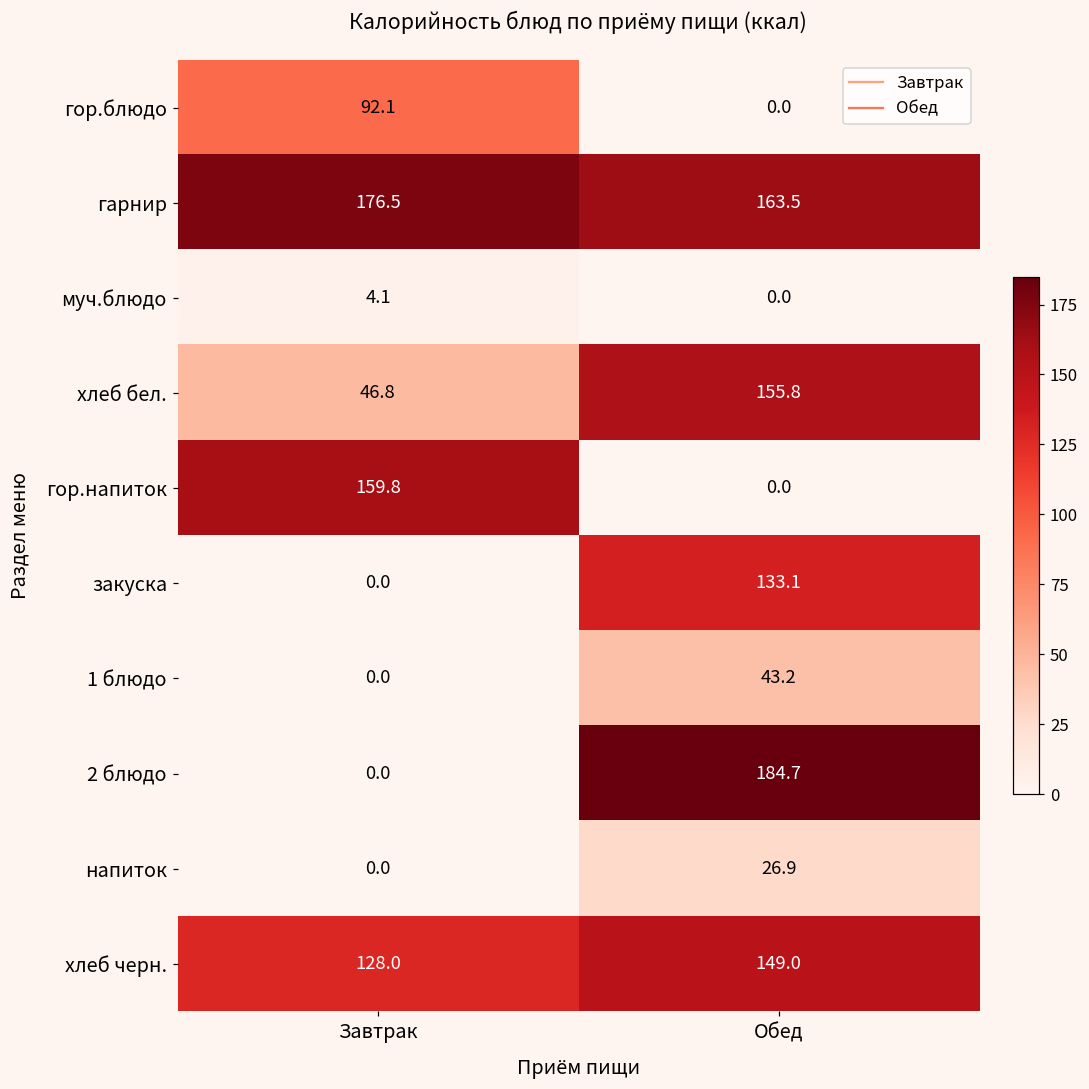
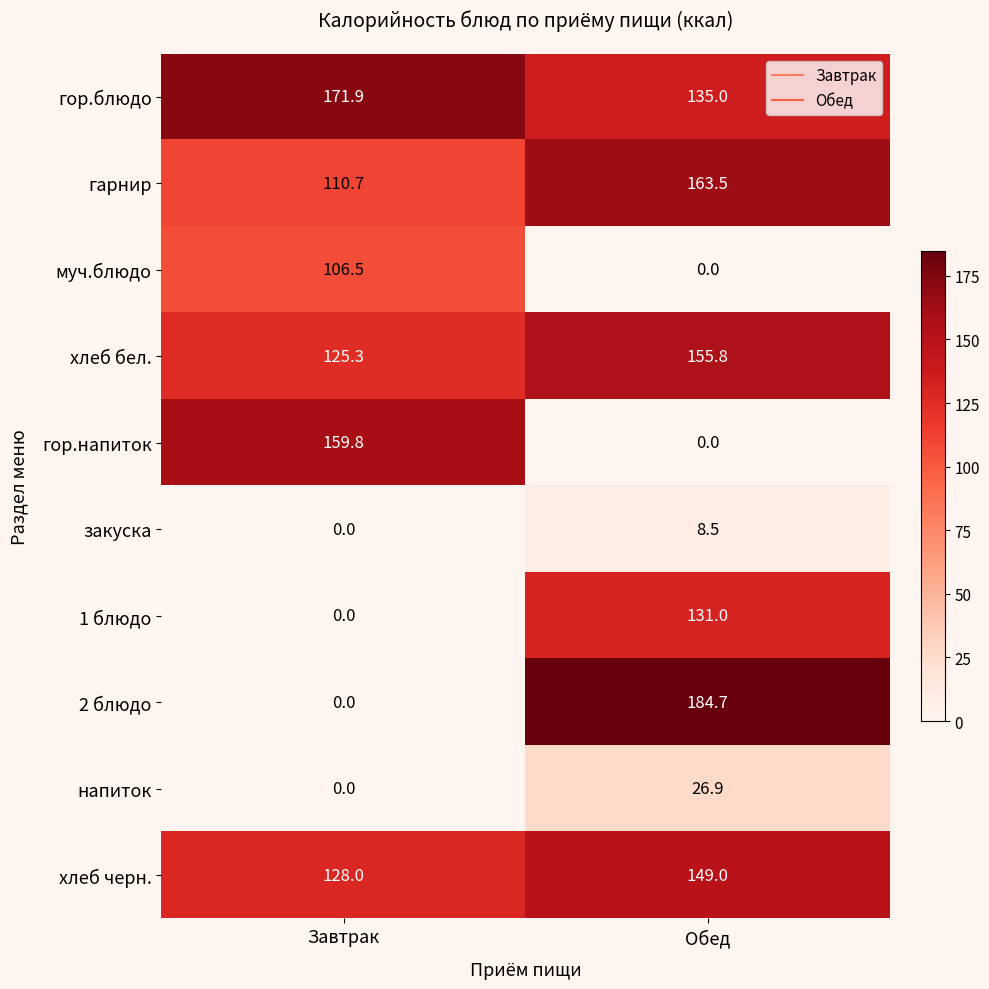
гор.блюдо, Завтрак: 92.1 -> 171.9
гор.блюдо, Обед: 0.0 -> 135.0
гарнир, Завтрак: 176.5 -> 110.7
муч.блюдо, Завтрак: 4.1 -> 106.5
хлеб бел., Завтрак: 46.8 -> 125.3
закуска, Обед: 133.1 -> 8.5
1 блюдо, Обед: 43.2 -> 131.0
